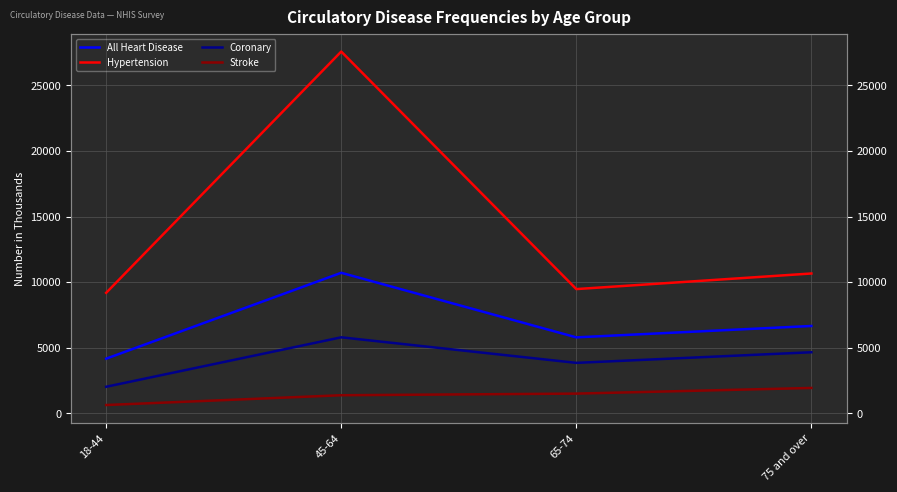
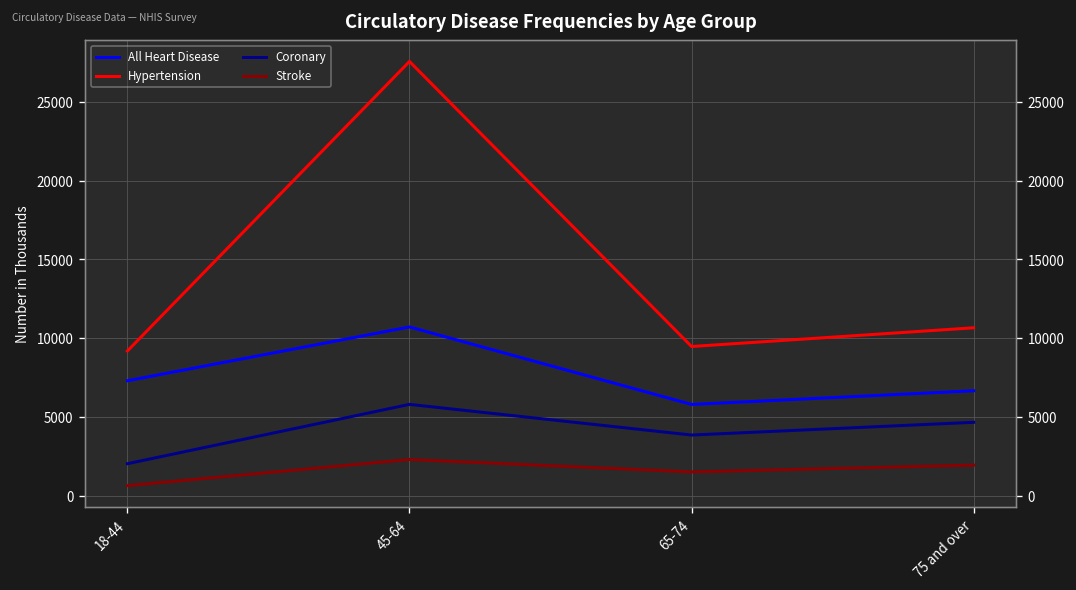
All Heart Disease, 18-44: 4200 -> 7300
Stroke, 45-64: 1400 -> 2300
